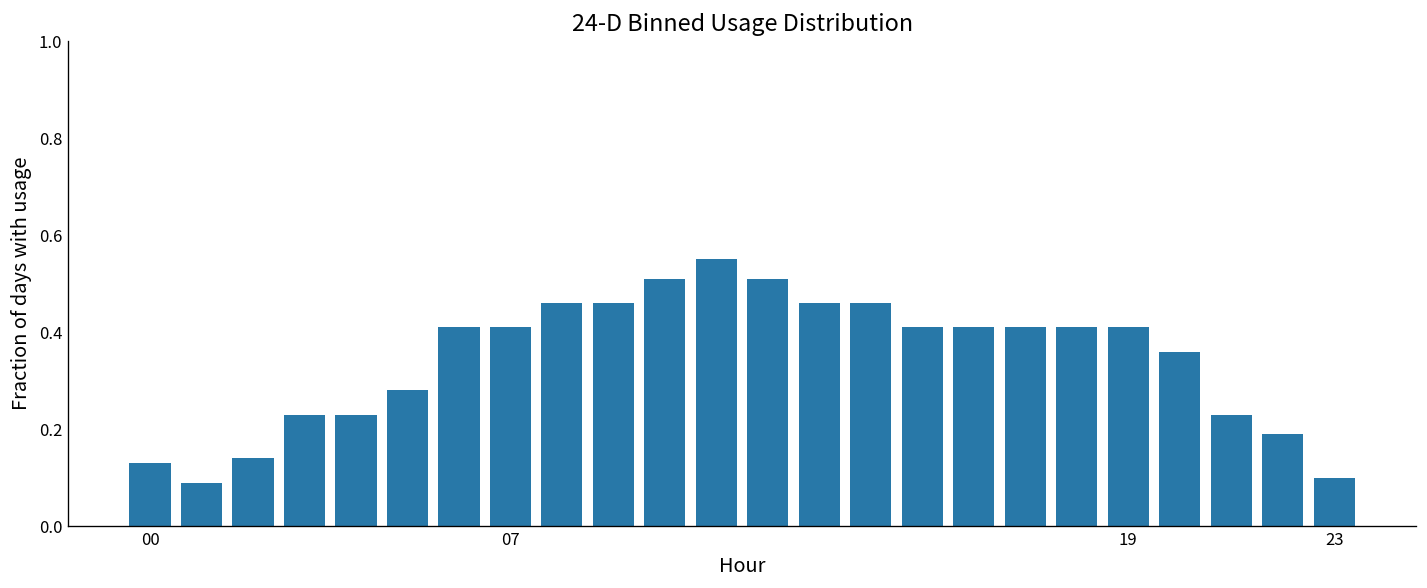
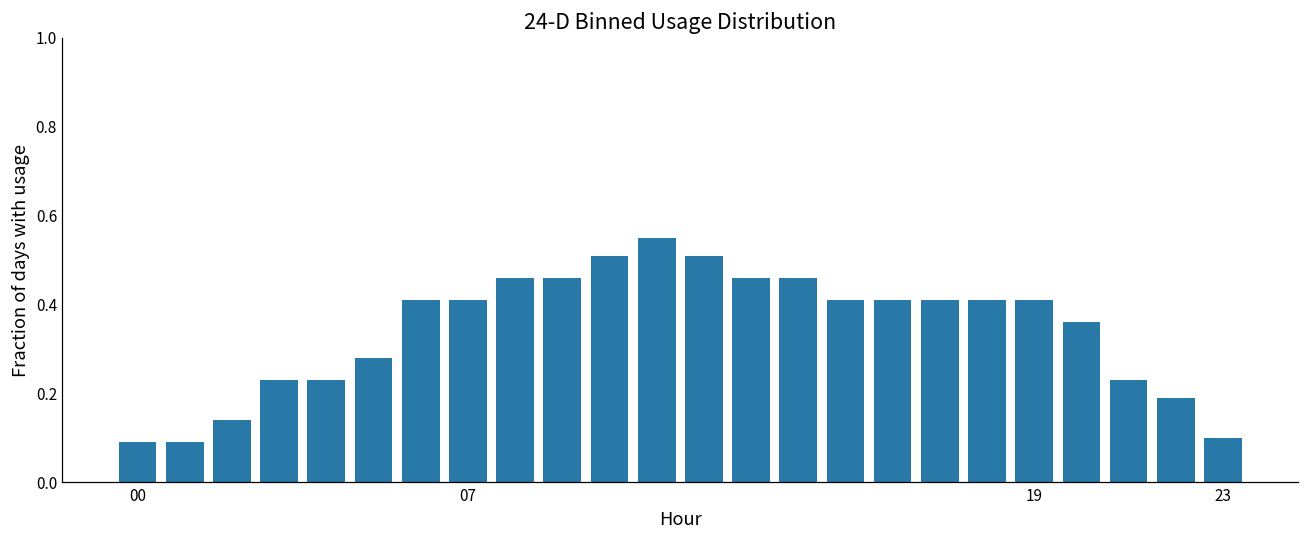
00: 0.13 -> 0.09
